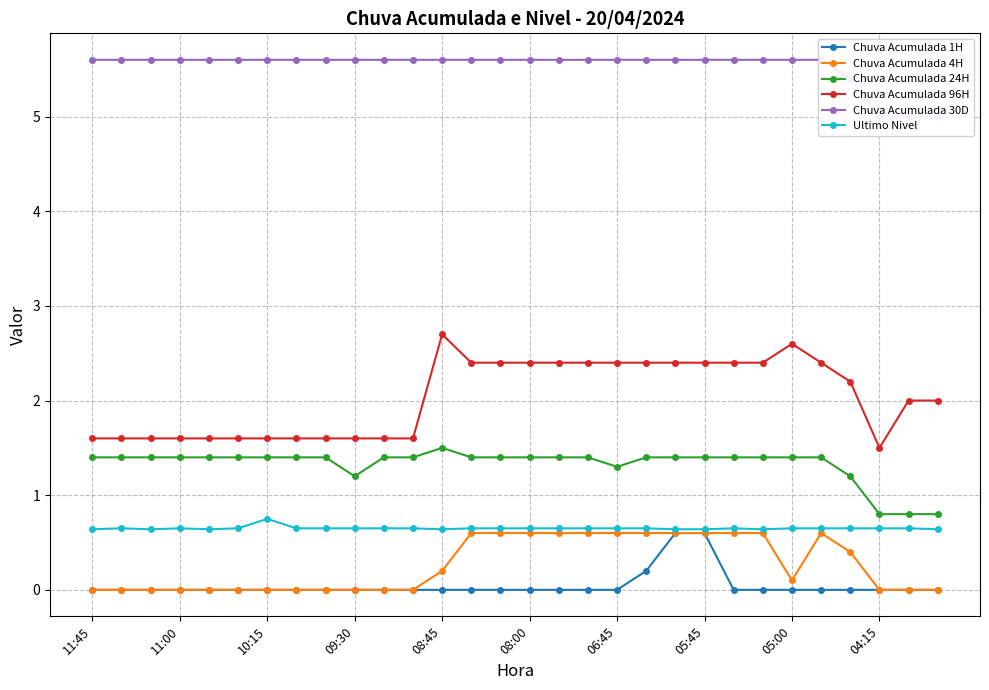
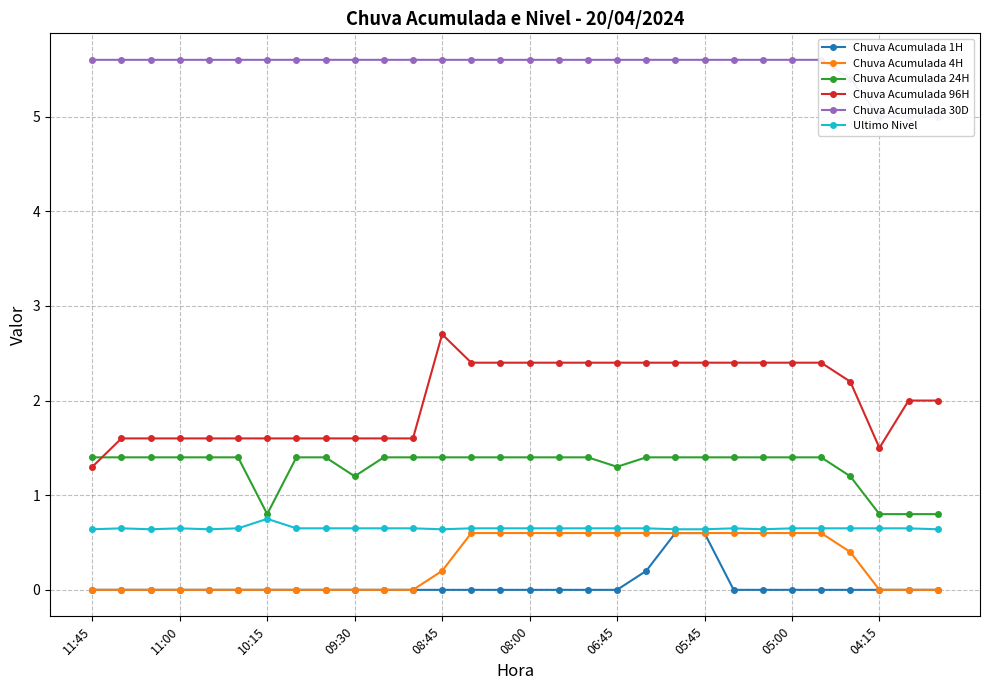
Chuva Acumulada 96H, 11:45: 1.6 -> 1.3
Chuva Acumulada 24H, 10:15: 1.4 -> 0.8
Chuva Acumulada 24H, 08:45: 1.5 -> 1.4
Chuva Acumulada 4H, 05:00: 0.1 -> 0.6
Chuva Acumulada 96H, 05:00: 2.6 -> 2.4
